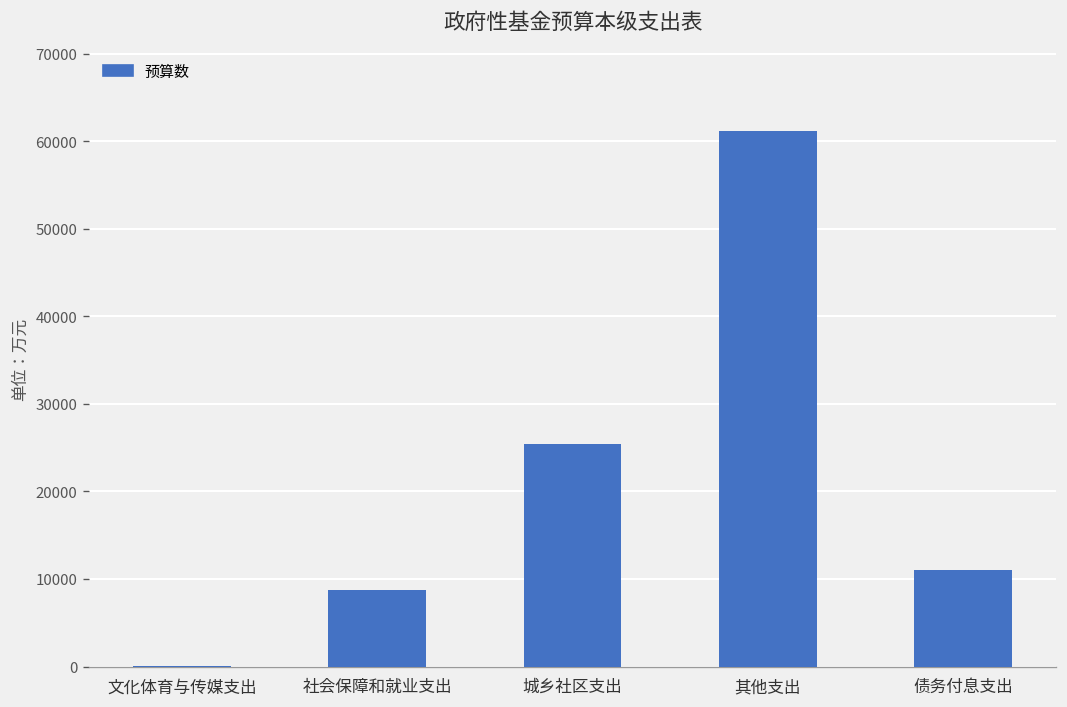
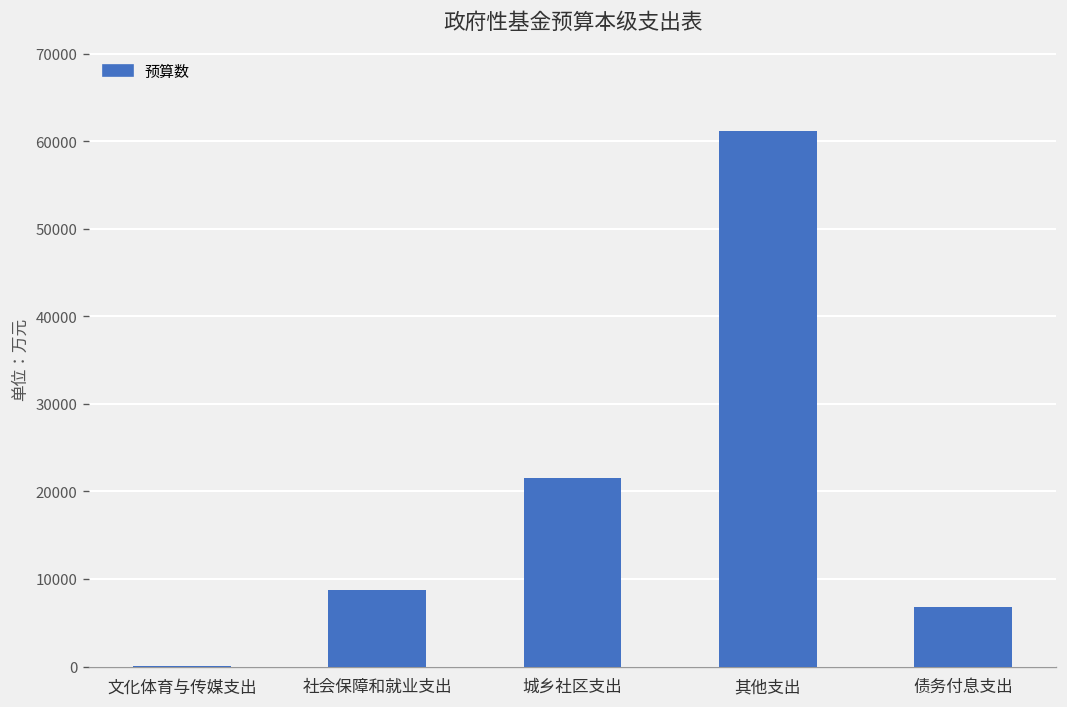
城乡社区支出: 25000 -> 22000
债务付息支出: 11000 -> 7000
